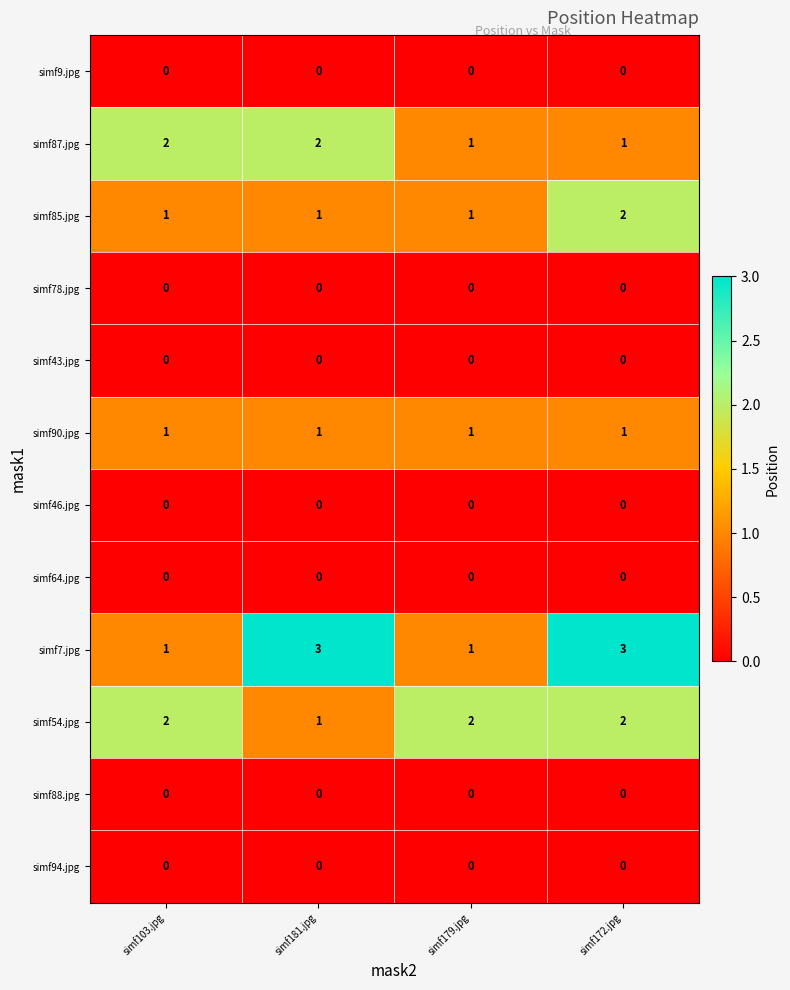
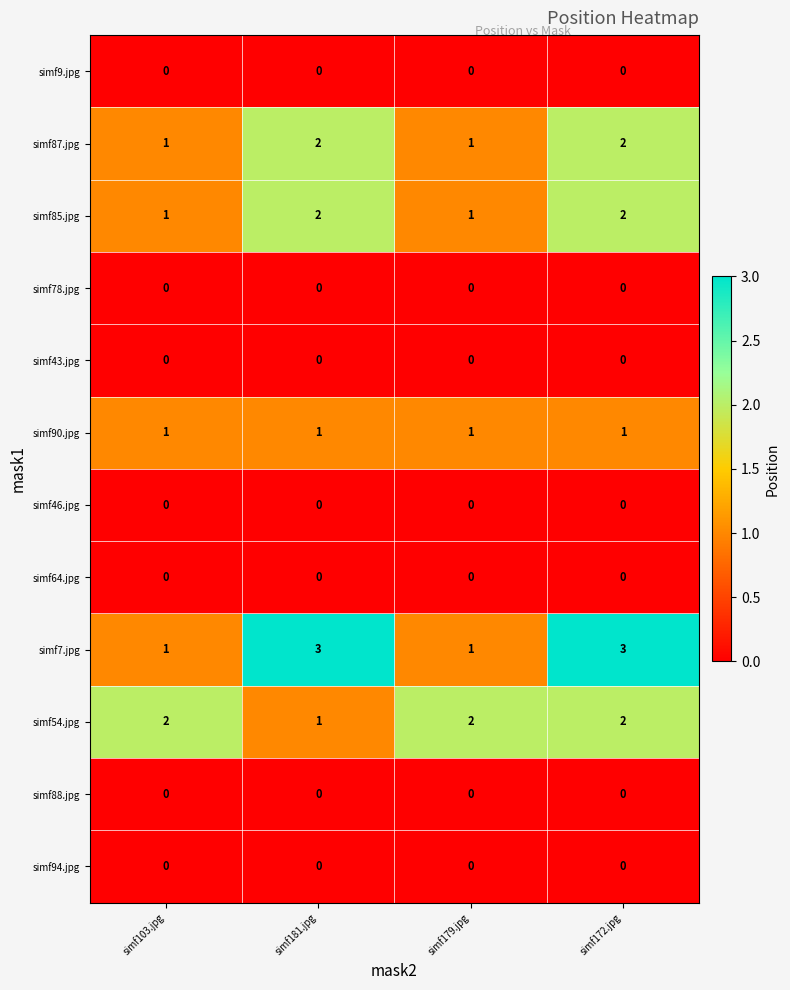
simf87.jpg, simf103.jpg: 2 -> 1
simf87.jpg, simf172.jpg: 1 -> 2
simf85.jpg, simf181.jpg: 1 -> 2
